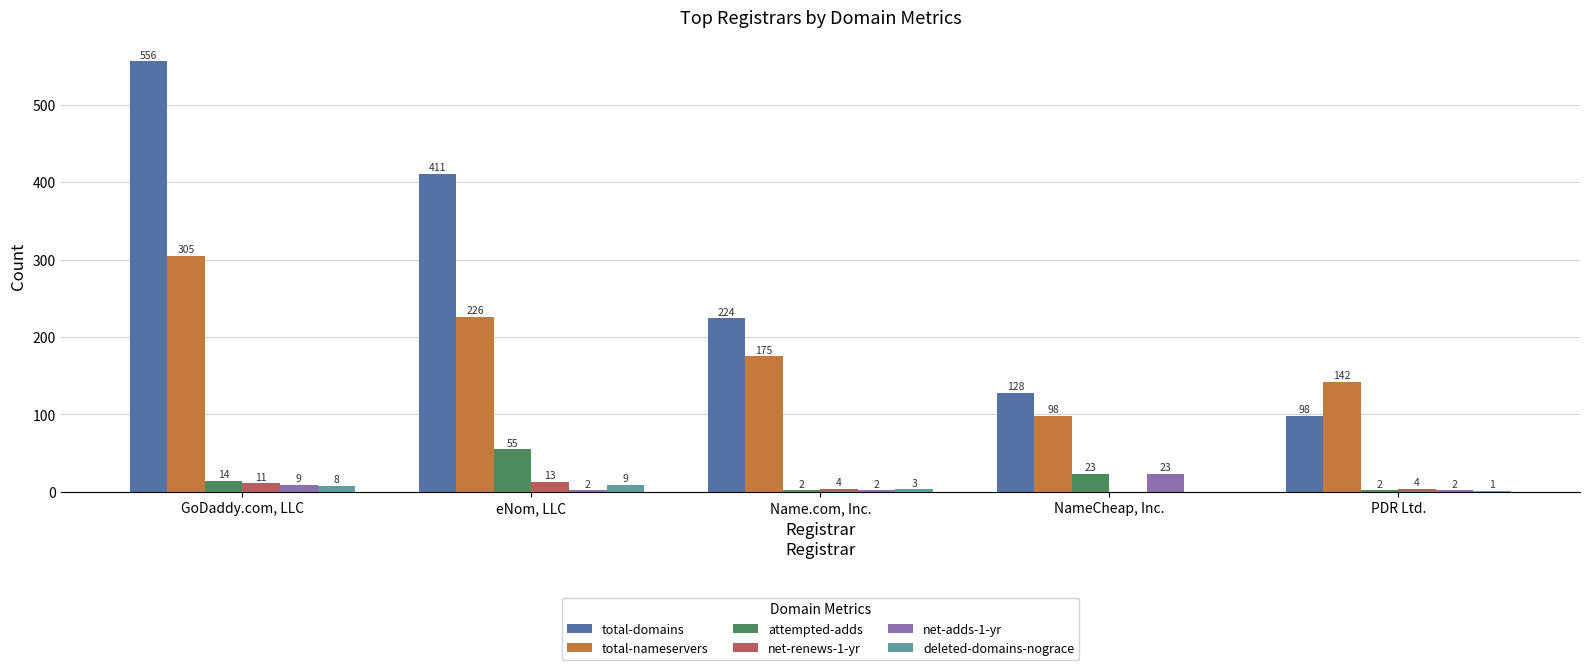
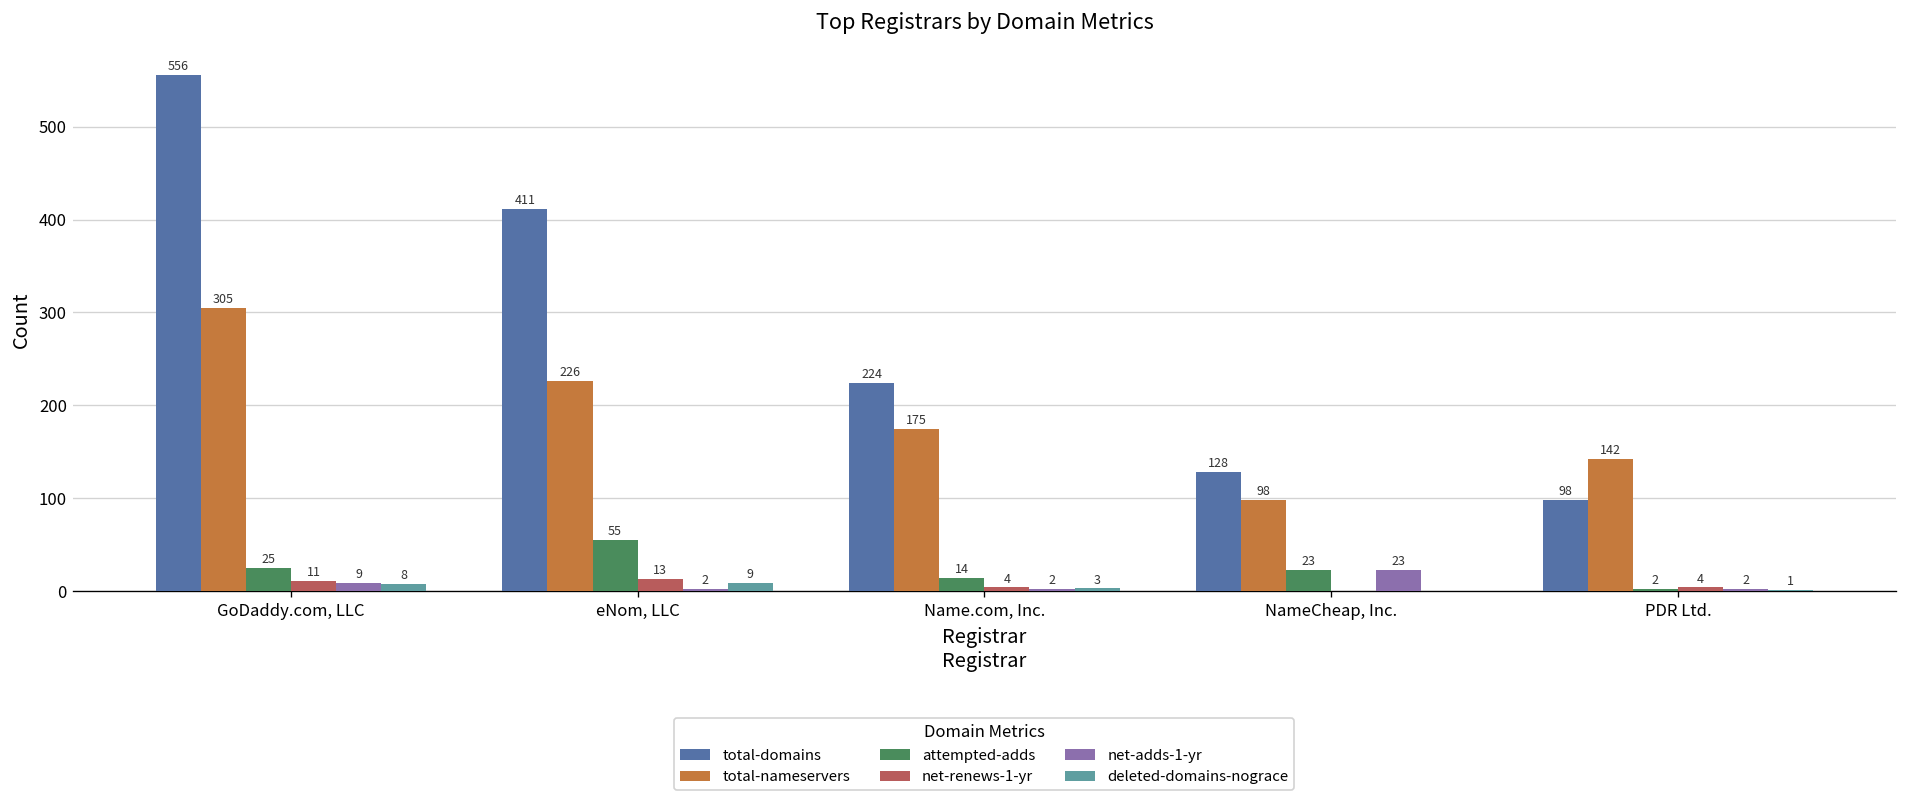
attempted-adds, GoDaddy.com, LLC: 14 -> 25
attempted-adds, Name.com, Inc.: 2 -> 14
